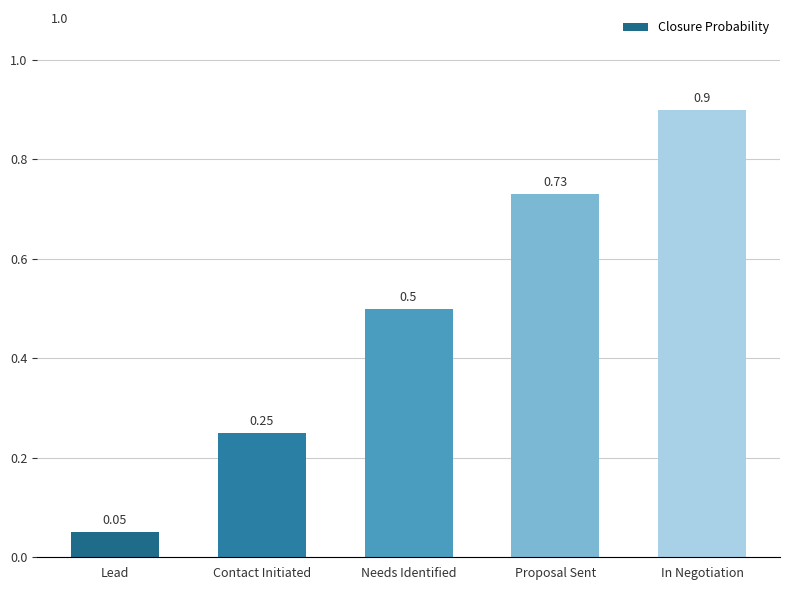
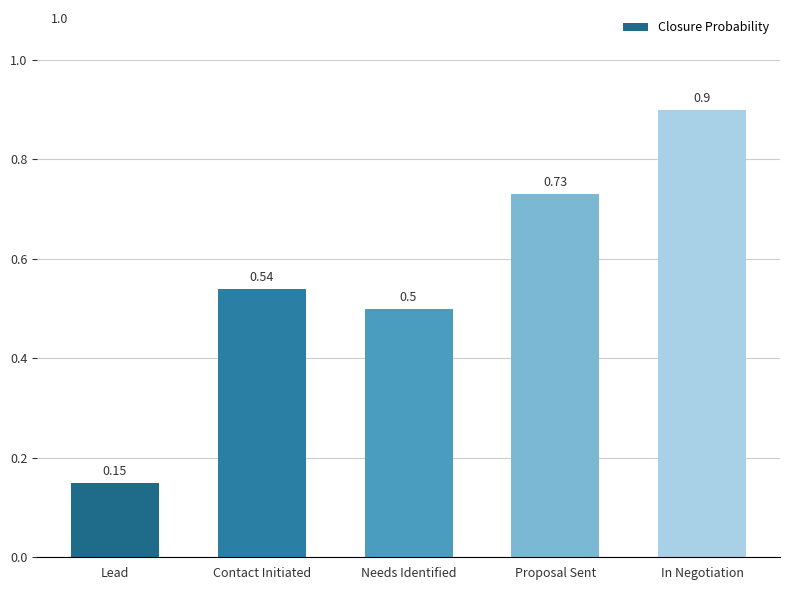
Lead: 0.05 -> 0.15
Contact Initiated: 0.25 -> 0.54
